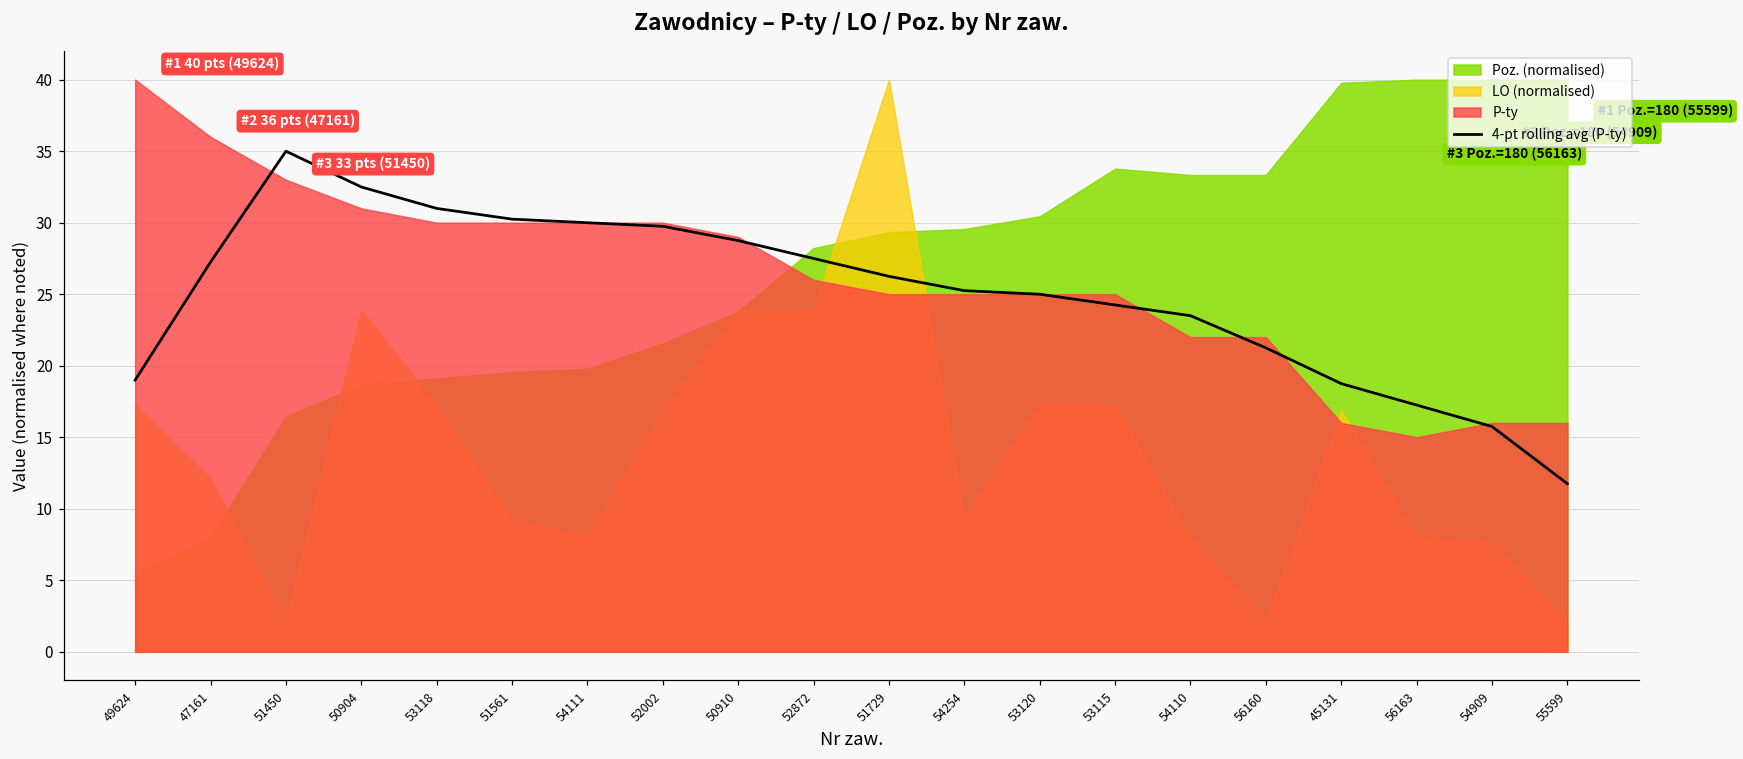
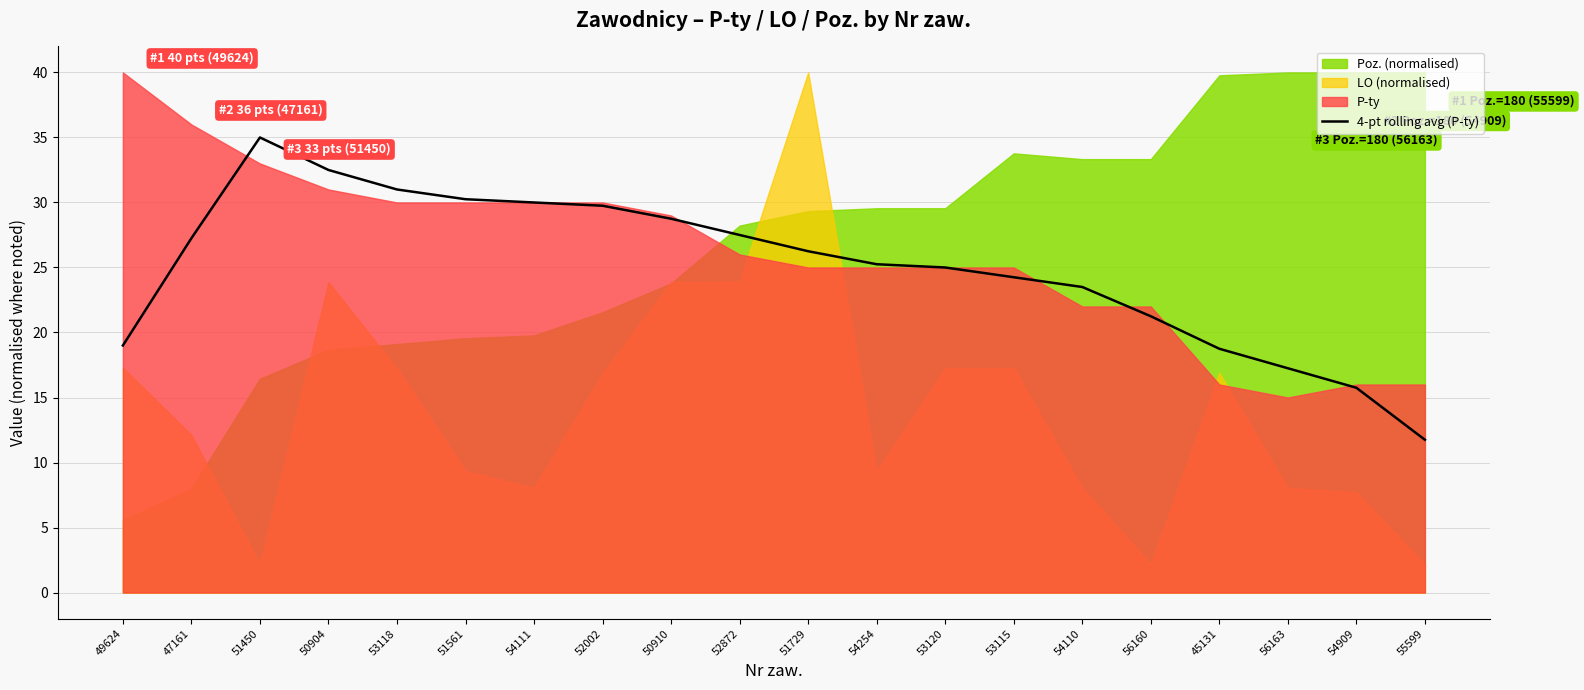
Poz. (normalised), 53120: 30.4 -> 29.6
